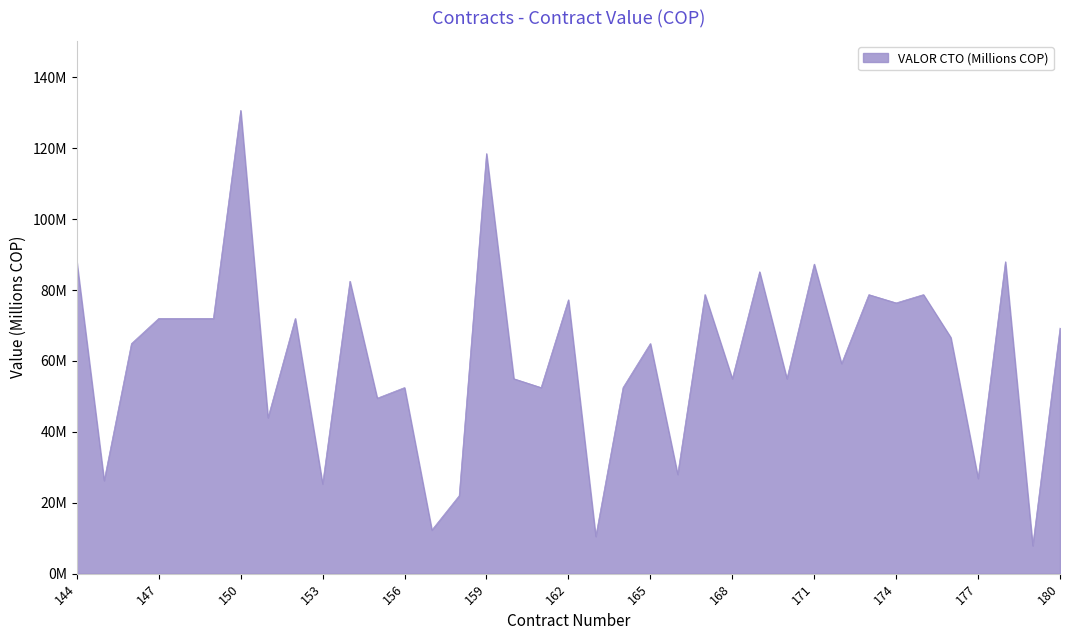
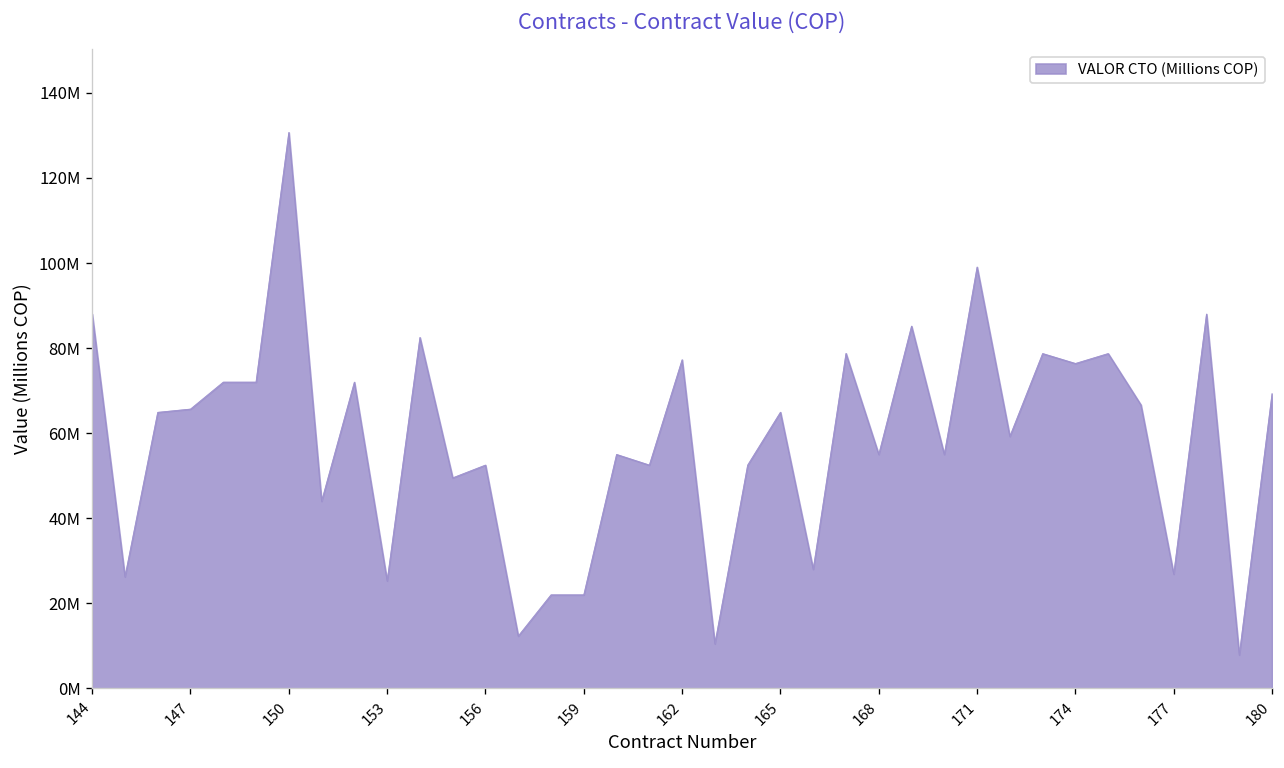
147: 72000000 -> 66000000
159: 119000000 -> 22000000
171: 87000000 -> 99000000
